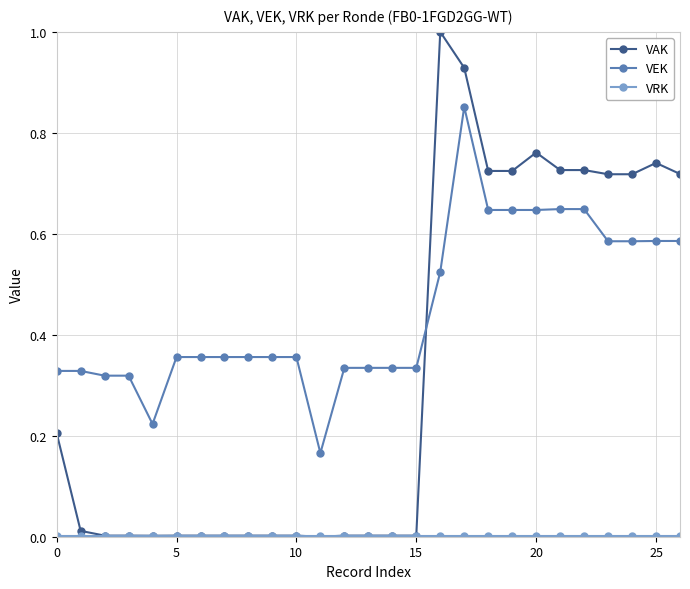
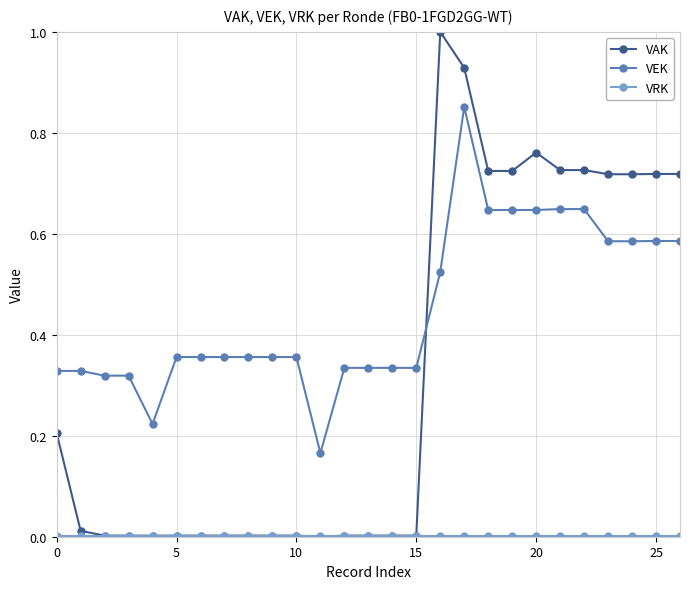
VAK, 25: 0.74 -> 0.72
